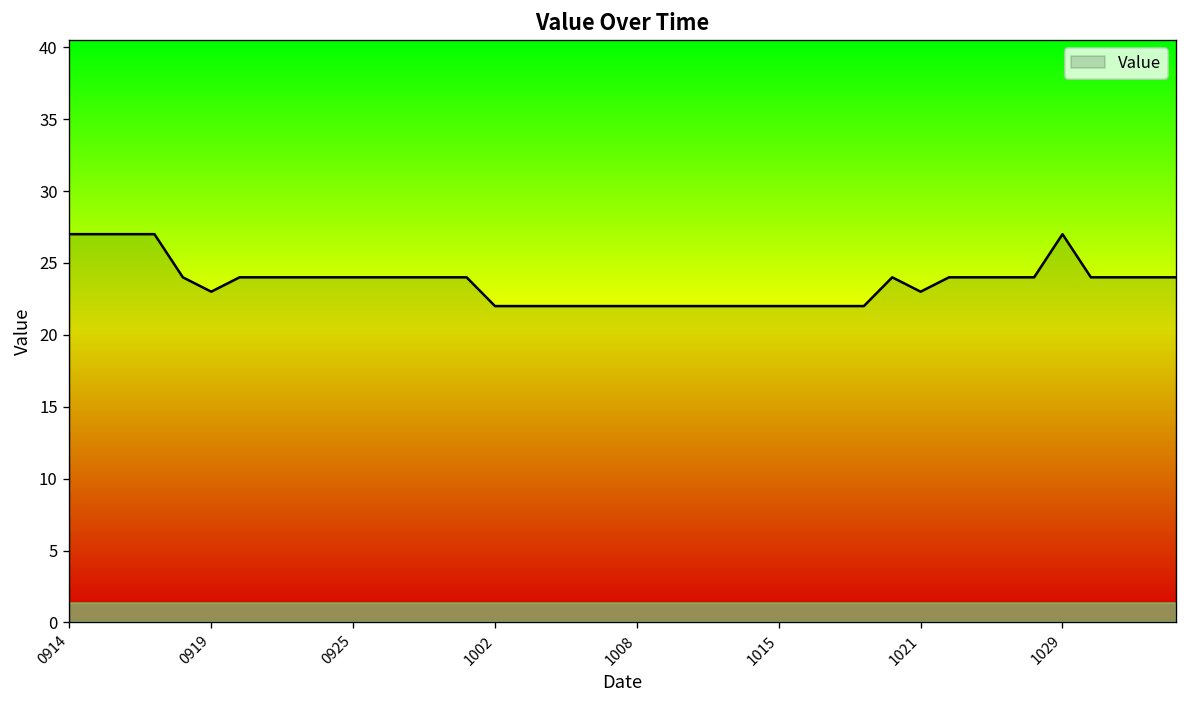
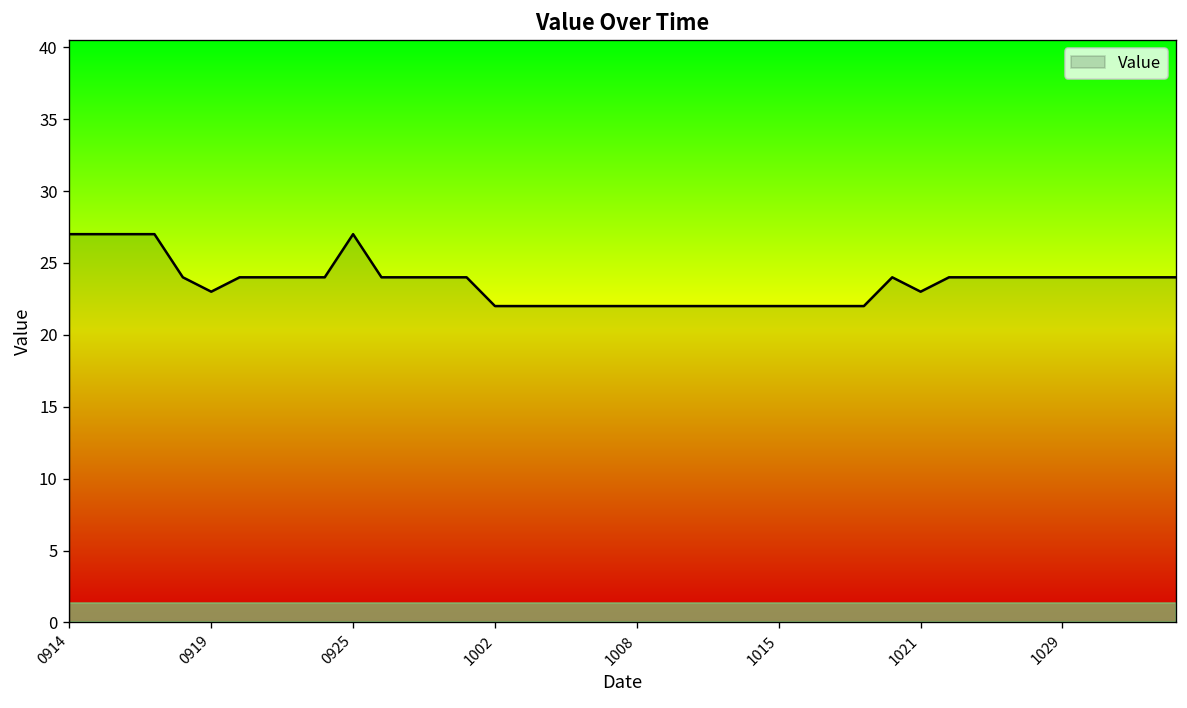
0925: 24 -> 27
1029: 27 -> 24
